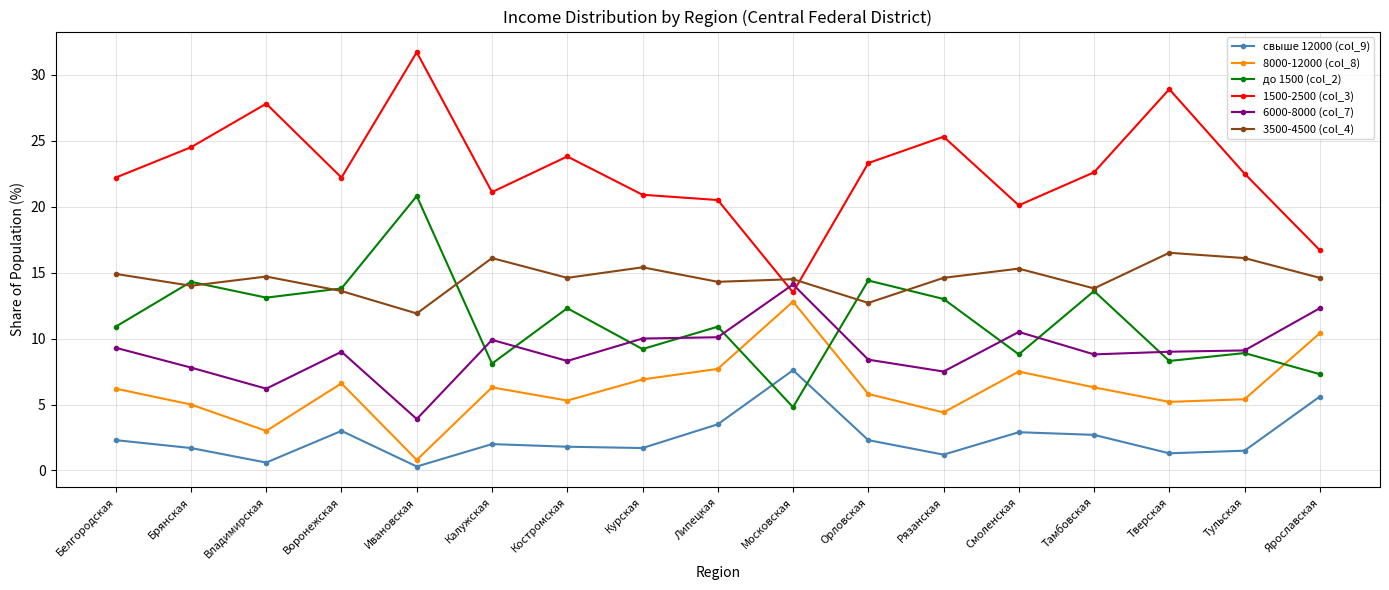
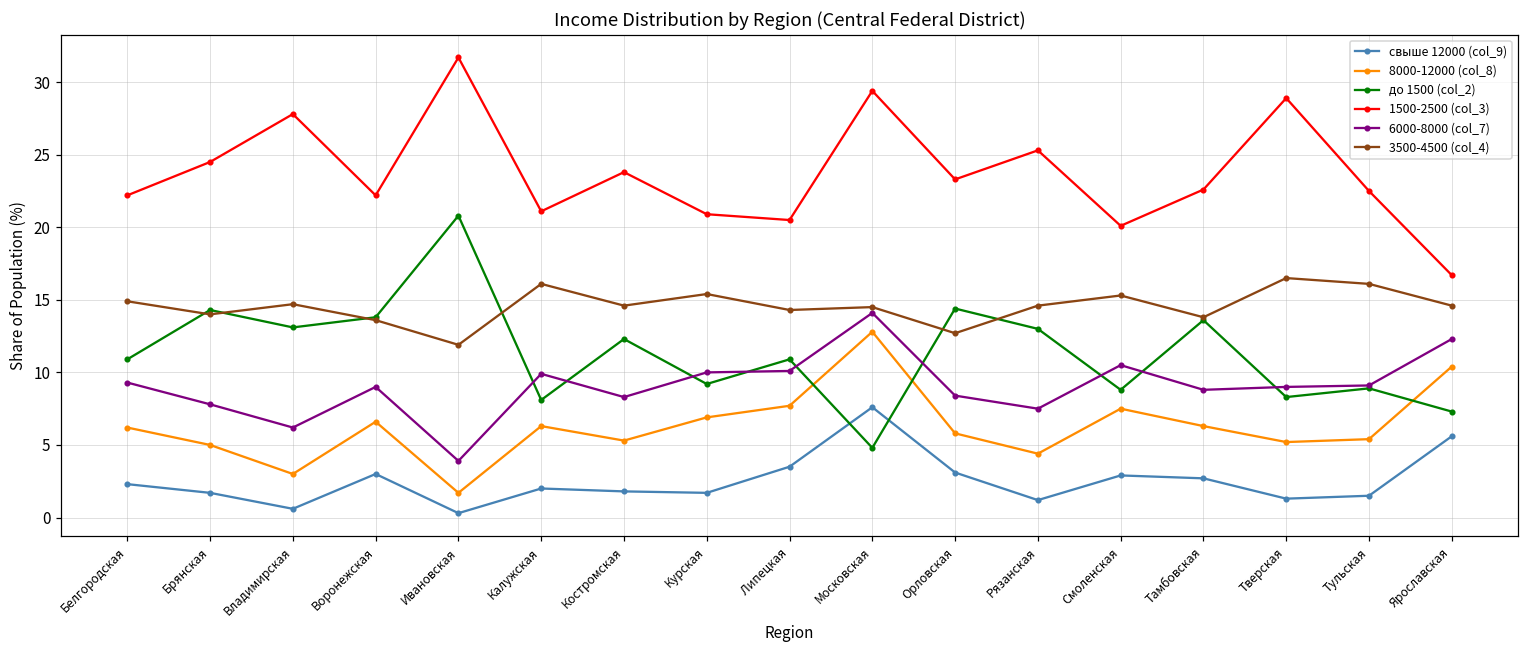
8000-12000 (col_8), Ивановская: 0.8 -> 1.7
1500-2500 (col_3), Московская: 13.5 -> 29.4
свыше 12000 (col_9), Орловская: 2.3 -> 3.1
